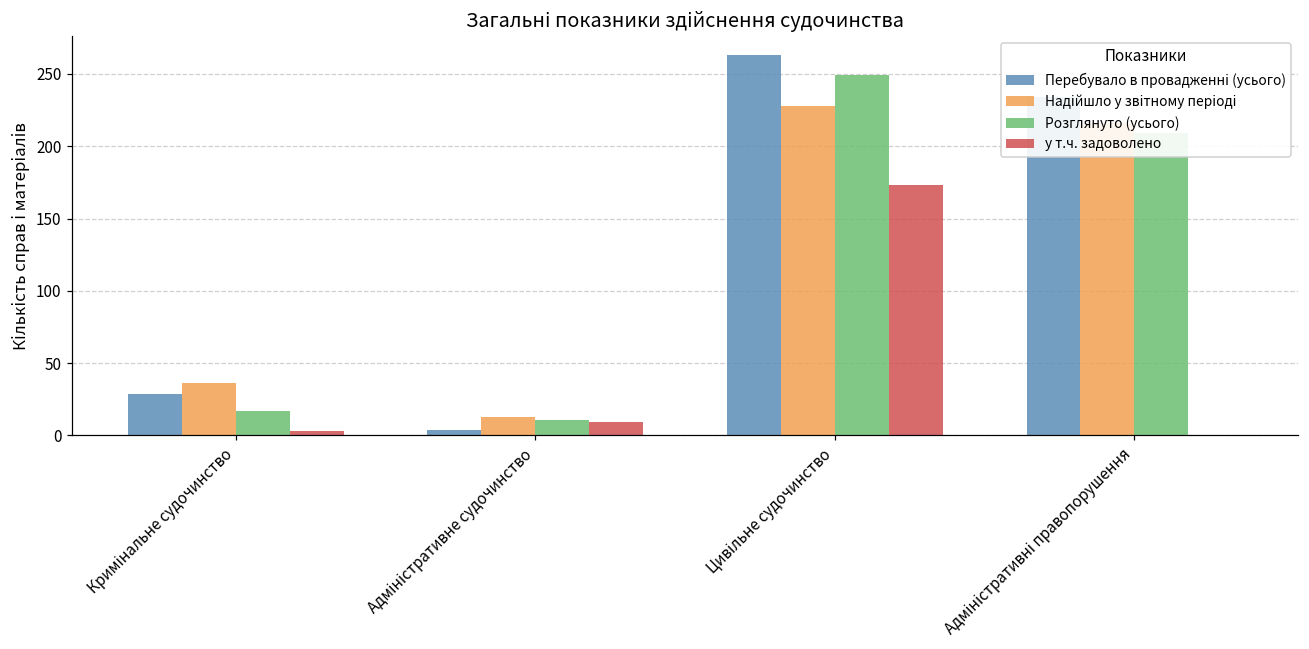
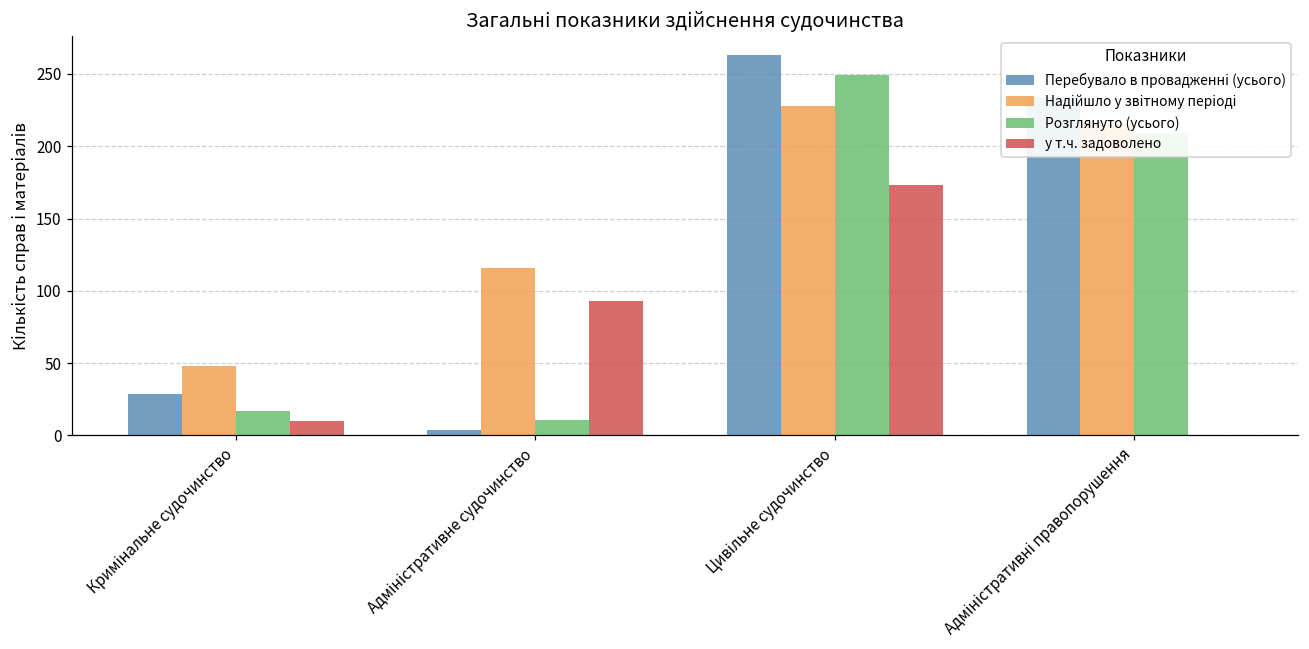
Надійшло у звітному періоді, Кримінальне судочинство: 36 -> 48
у т.ч. задоволено, Кримінальне судочинство: 3 -> 10
Надійшло у звітному періоді, Адміністративне судочинство: 13 -> 116
у т.ч. задоволено, Адміністративне судочинство: 9 -> 93
